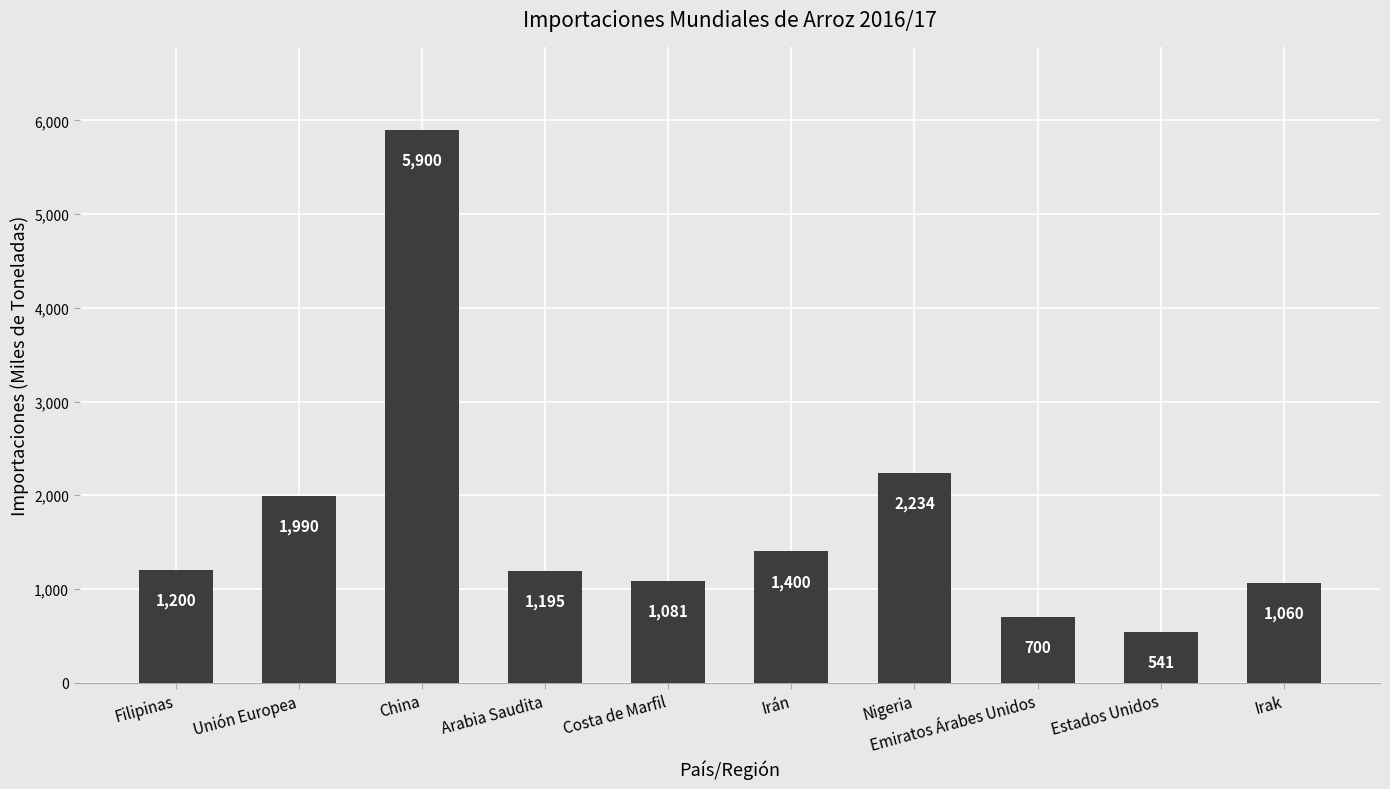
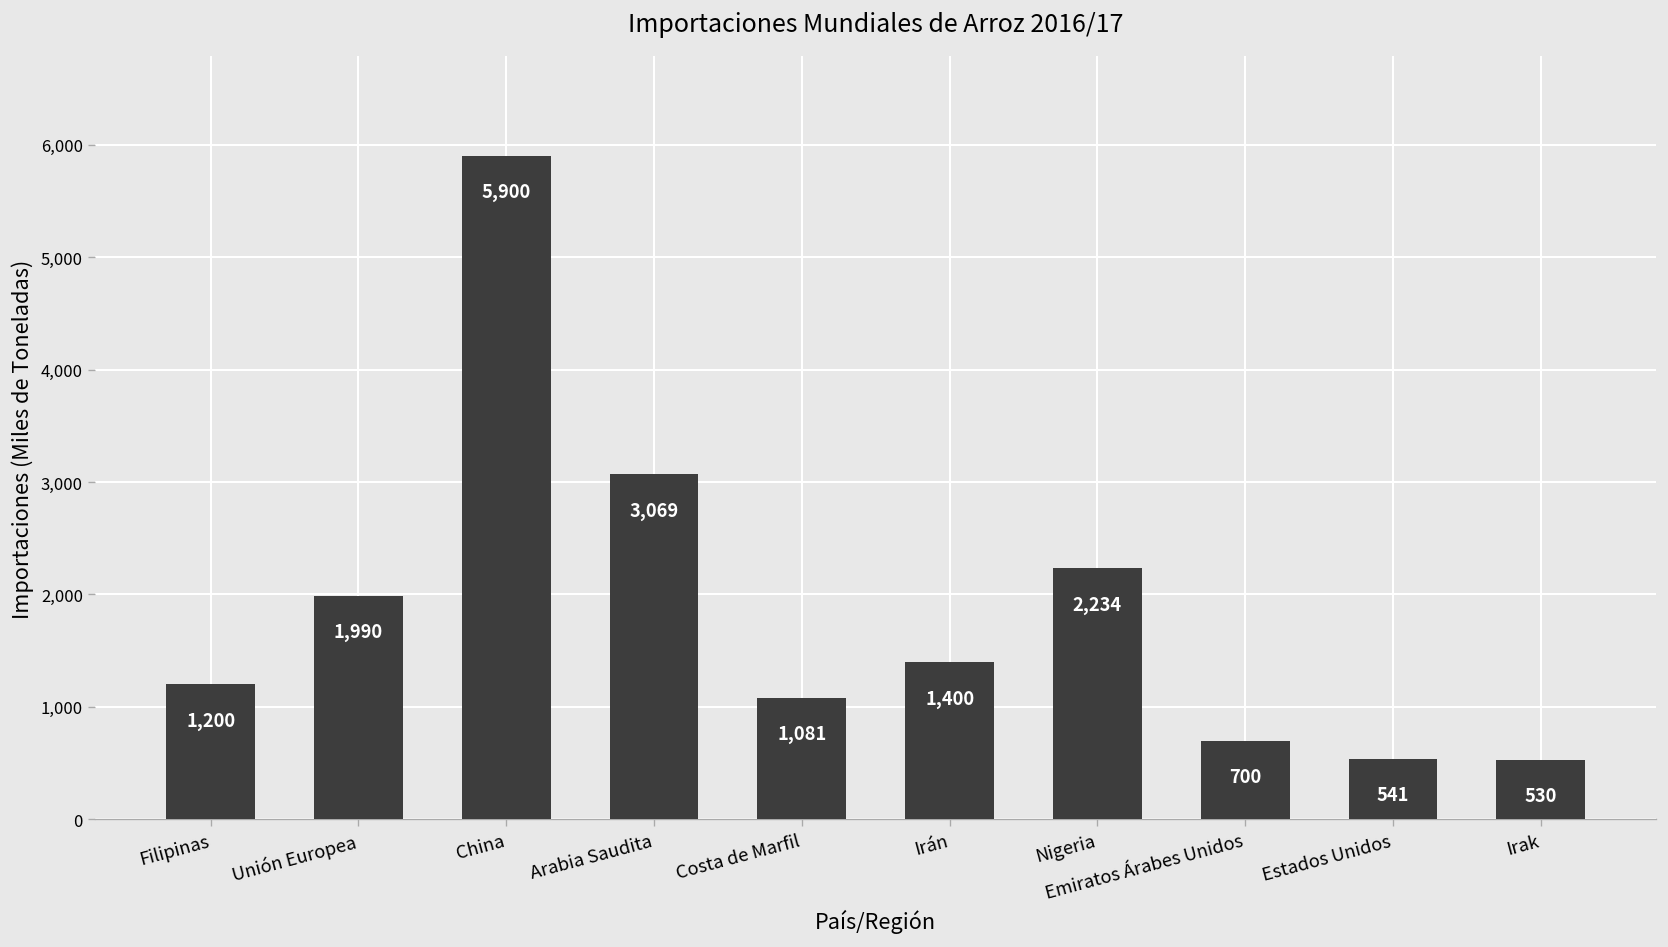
Arabia Saudita: 1,195 -> 3,069
Irak: 1,060 -> 530
